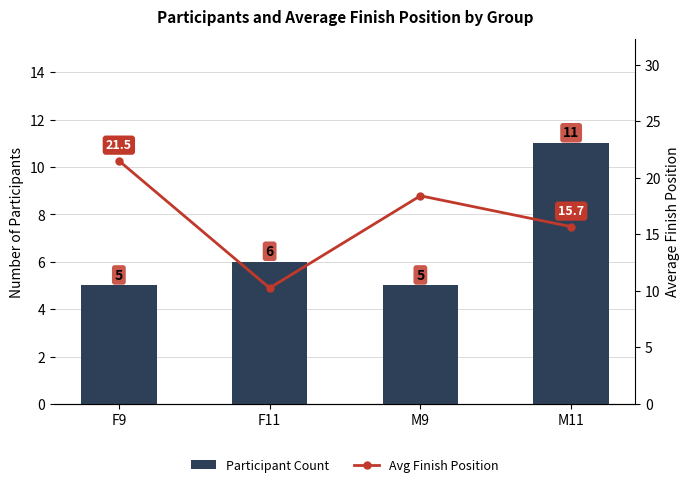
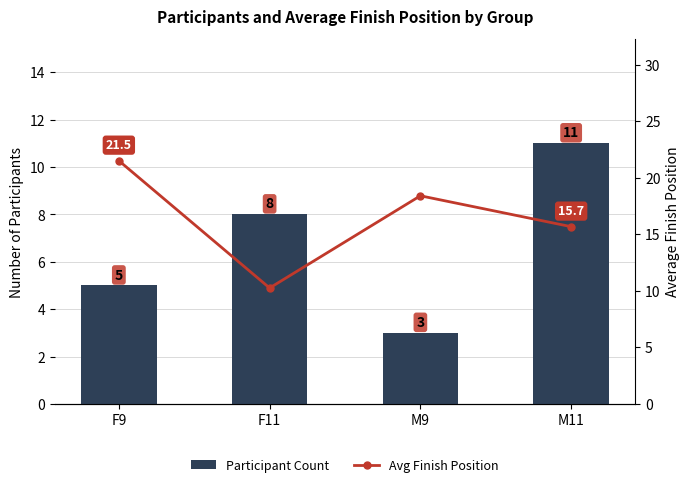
Participant Count, F11: 6 -> 8
Participant Count, M9: 5 -> 3
